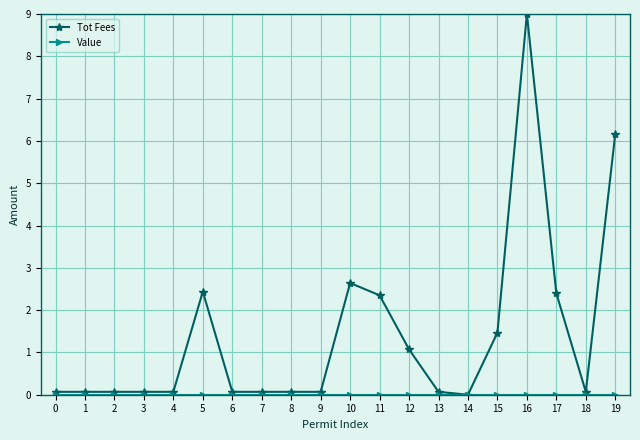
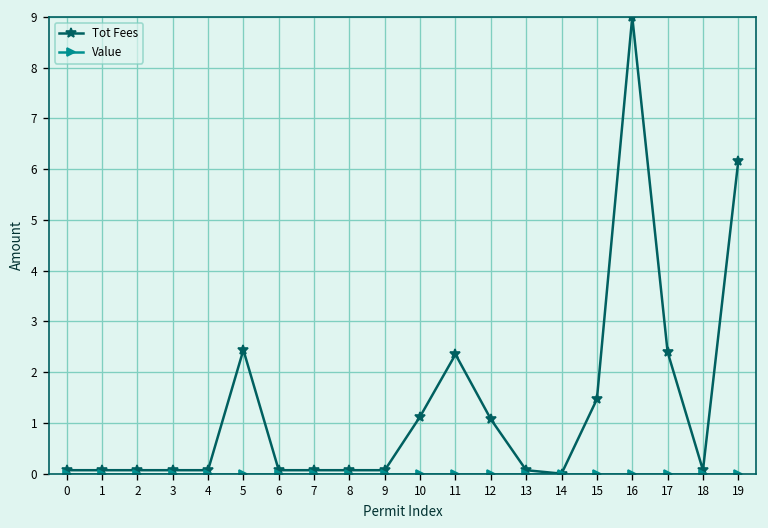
Tot Fees, 10: 2.6 -> 1.1
